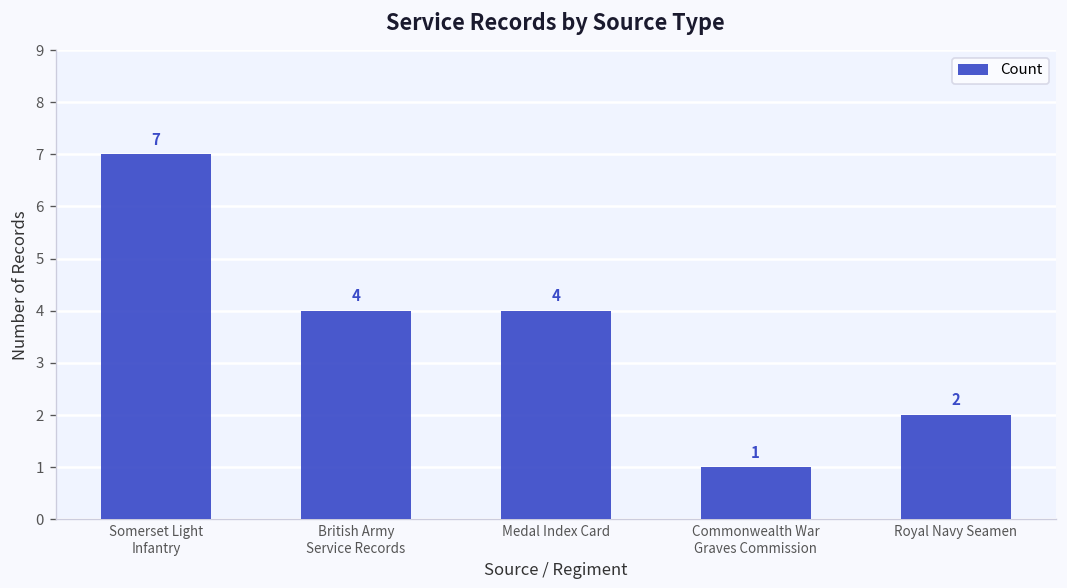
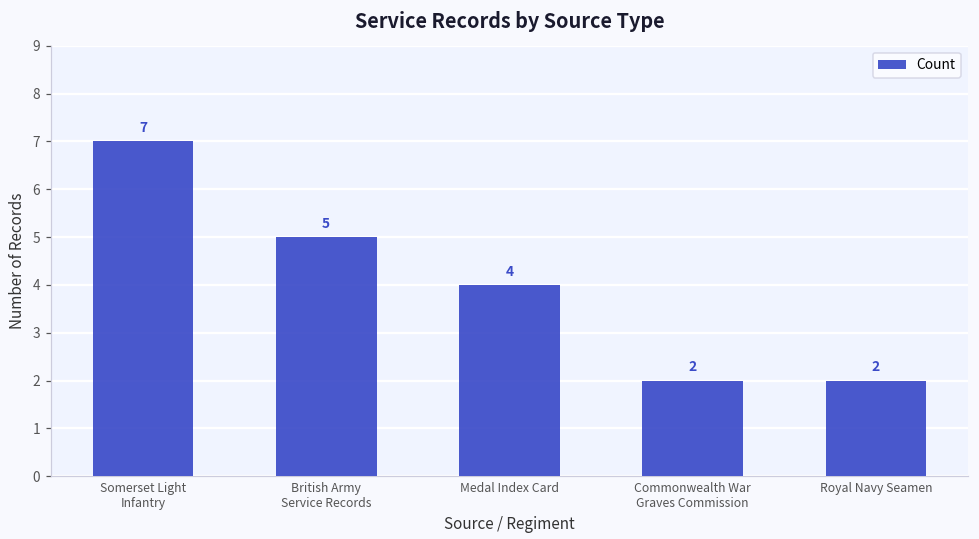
British Army Service Records: 4 -> 5
Commonwealth War Graves Commission: 1 -> 2
